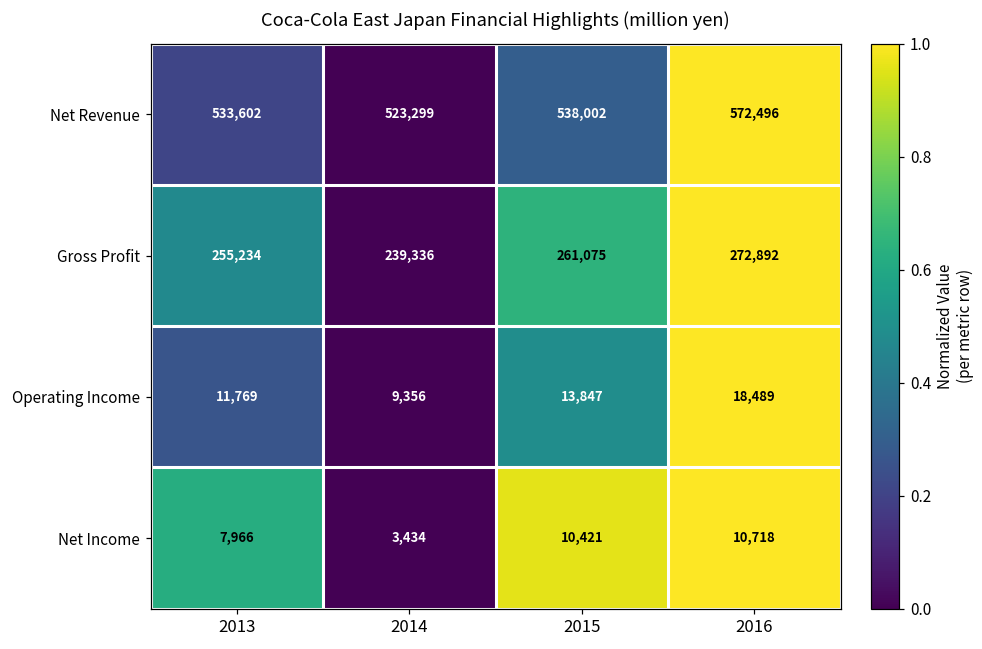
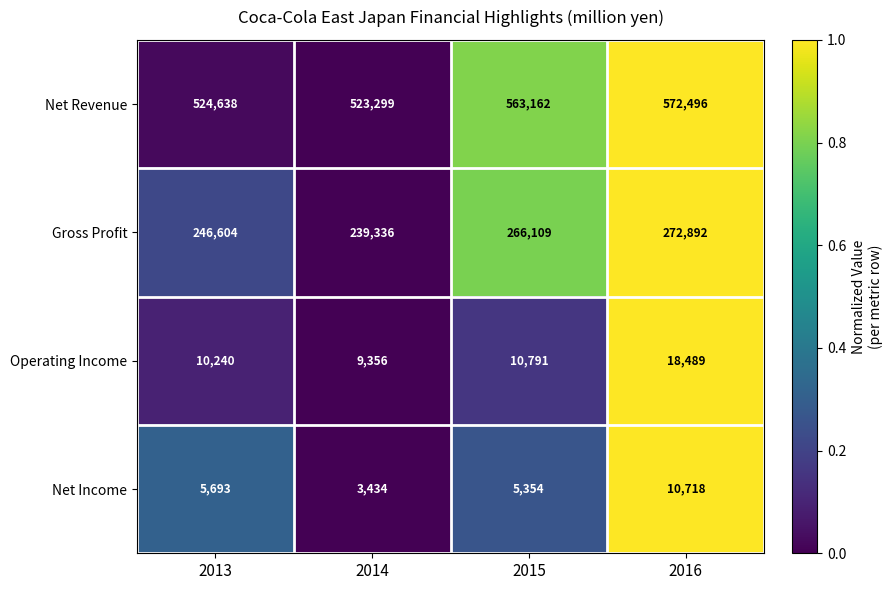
Net Revenue, 2013: 533,602 -> 524,638
Net Revenue, 2015: 538,002 -> 563,162
Gross Profit, 2013: 255,234 -> 246,604
Gross Profit, 2015: 261,075 -> 266,109
Operating Income, 2013: 11,769 -> 10,240
Operating Income, 2015: 13,847 -> 10,791
Net Income, 2013: 7,966 -> 5,693
Net Income, 2015: 10,421 -> 5,354
